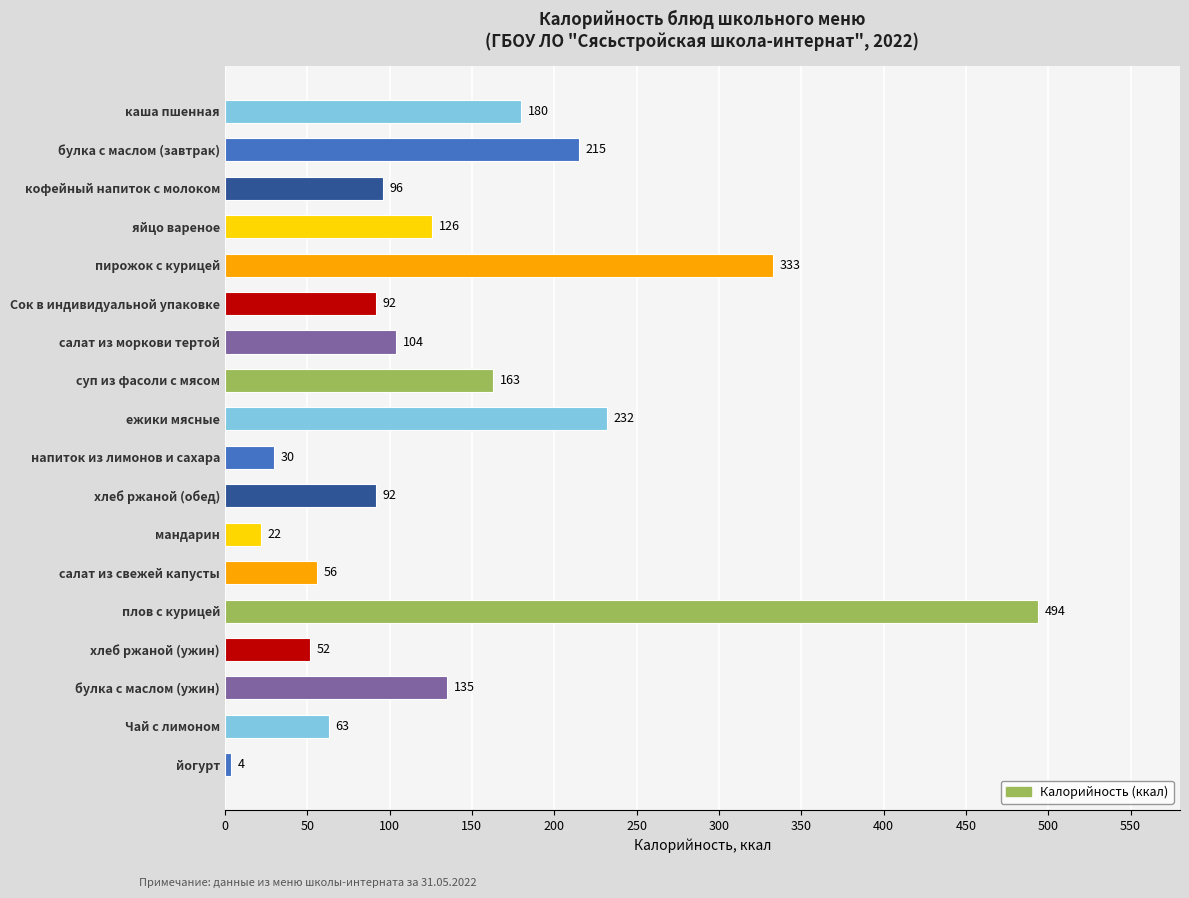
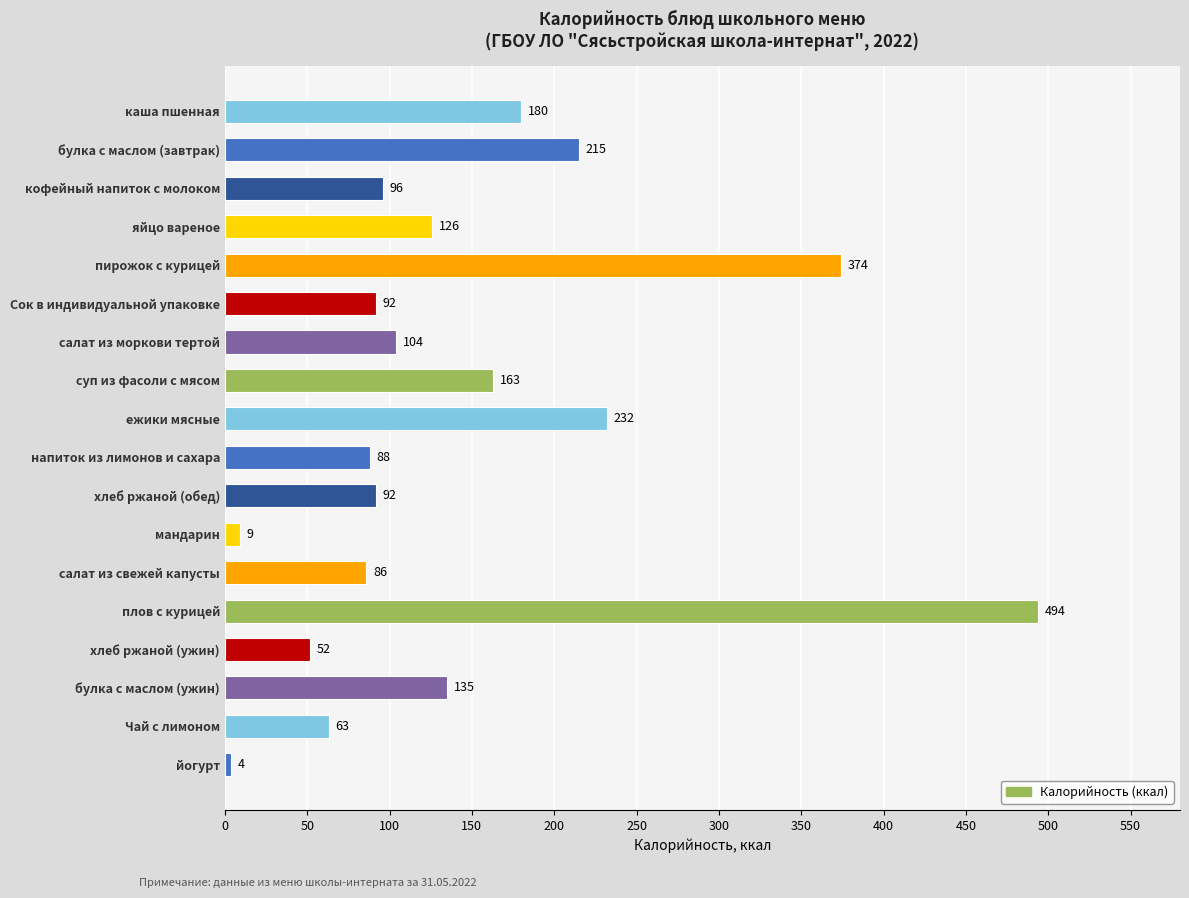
пирожок с курицей: 333 -> 374
напиток из лимонов и сахара: 30 -> 88
мандарин: 22 -> 9
салат из свежей капусты: 56 -> 86
